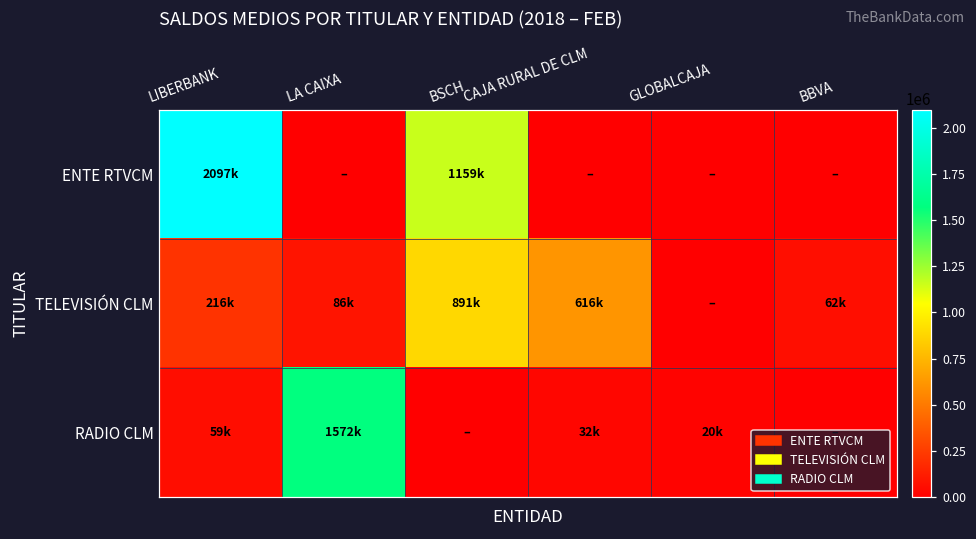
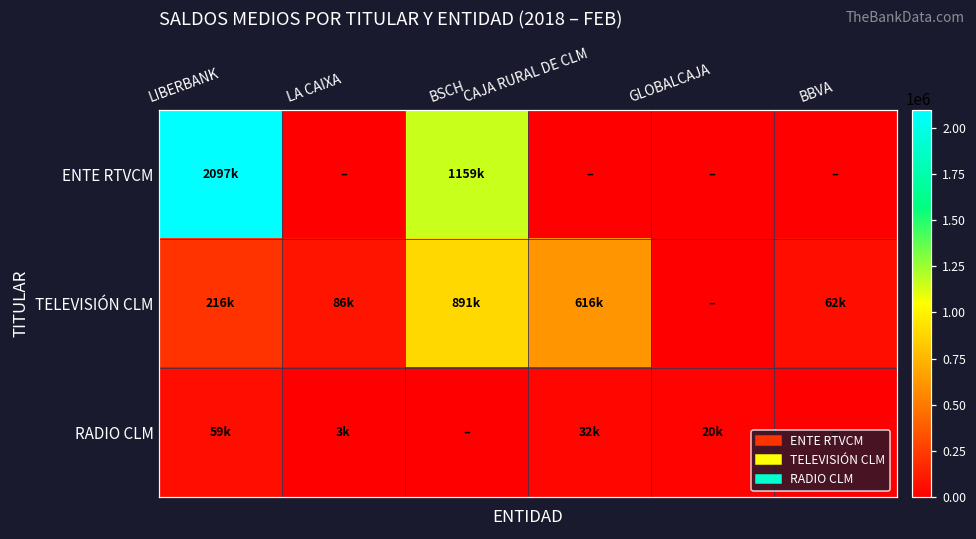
RADIO CLM, LA CAIXA: 1572k -> 3k
